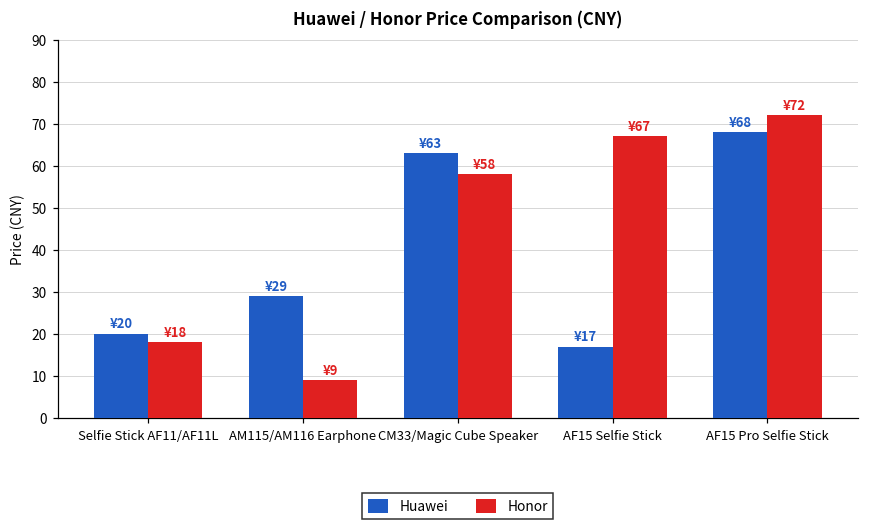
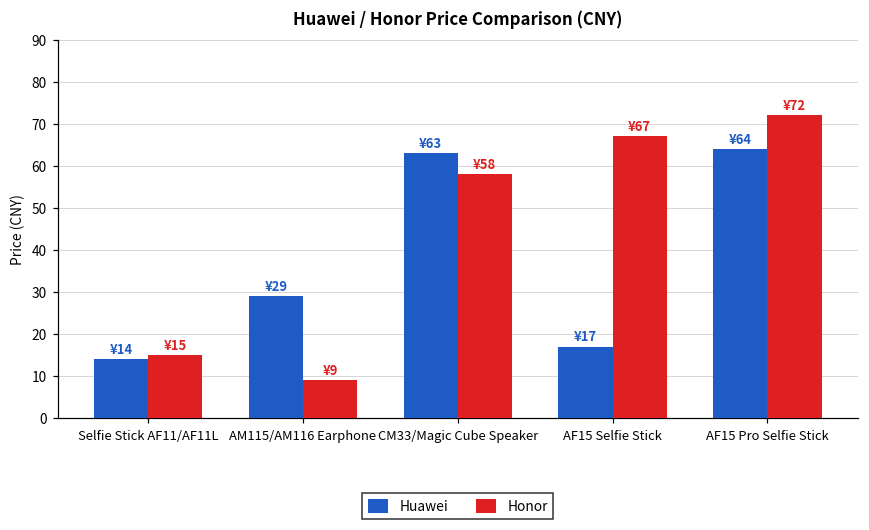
Huawei, Selfie Stick AF11/AF11L: ¥20 -> ¥14
Honor, Selfie Stick AF11/AF11L: ¥18 -> ¥15
Huawei, AF15 Pro Selfie Stick: ¥68 -> ¥64
